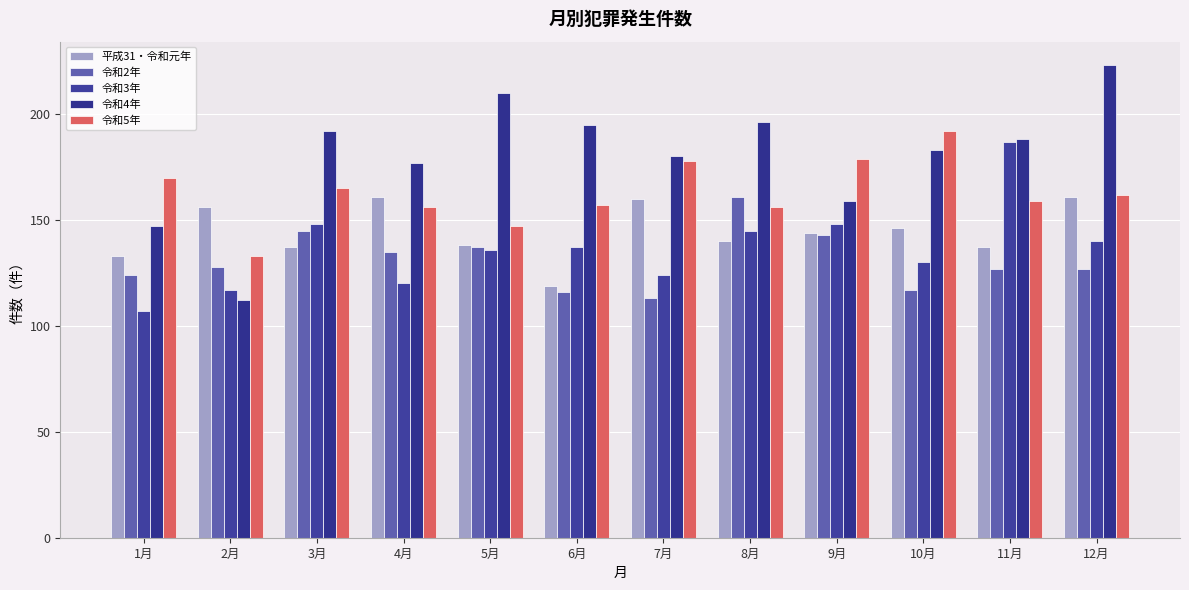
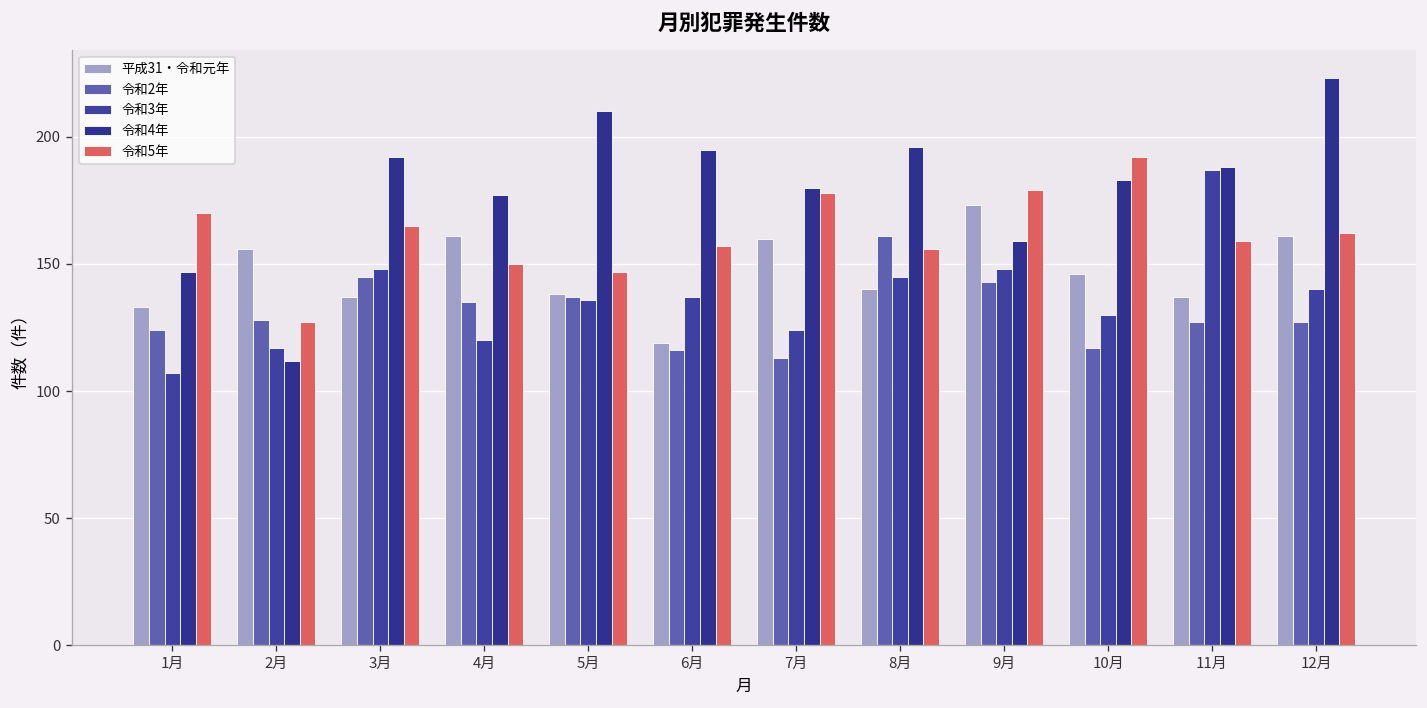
令和5年, 2月: 133 -> 127
令和5年, 4月: 156 -> 150
平成31・令和元年, 9月: 144 -> 173
